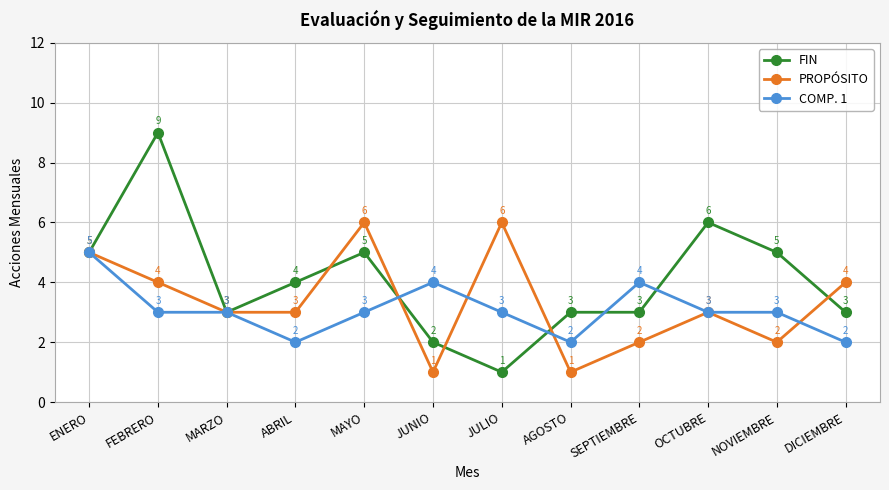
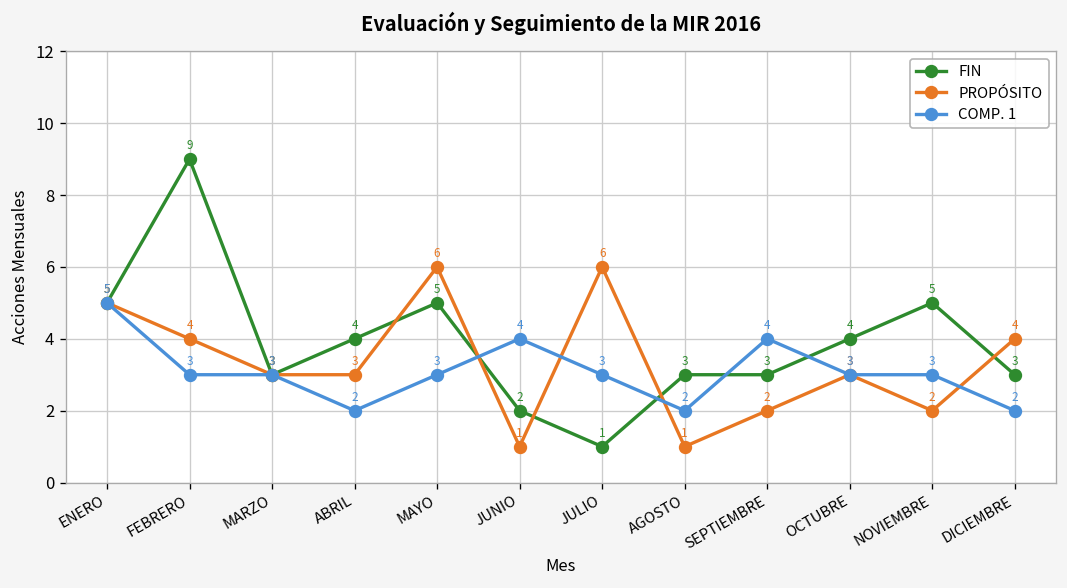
FIN, OCTUBRE: 6 -> 4
